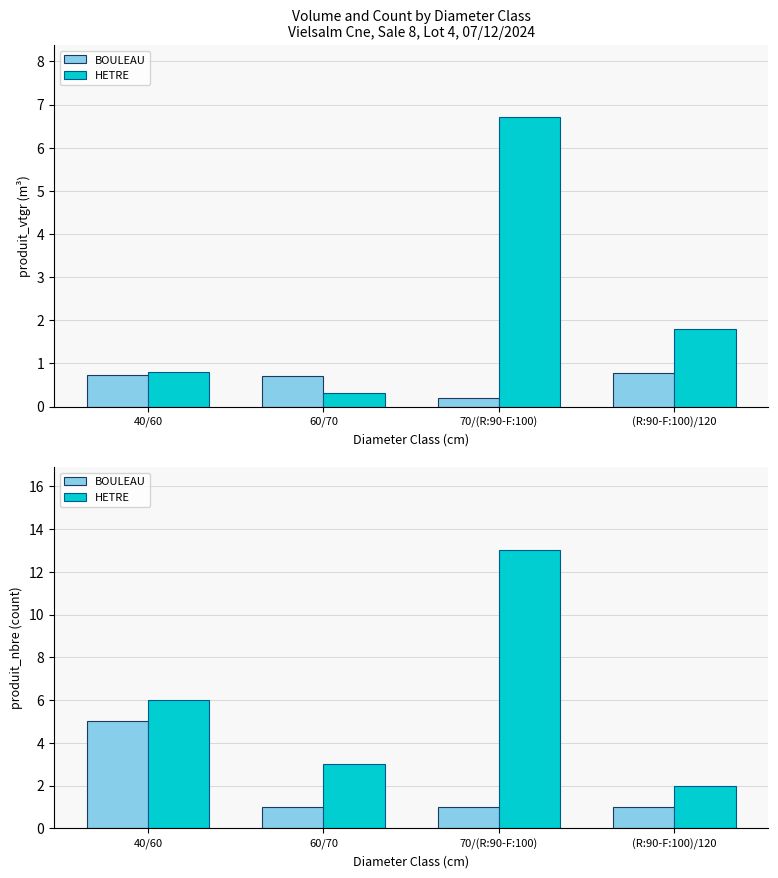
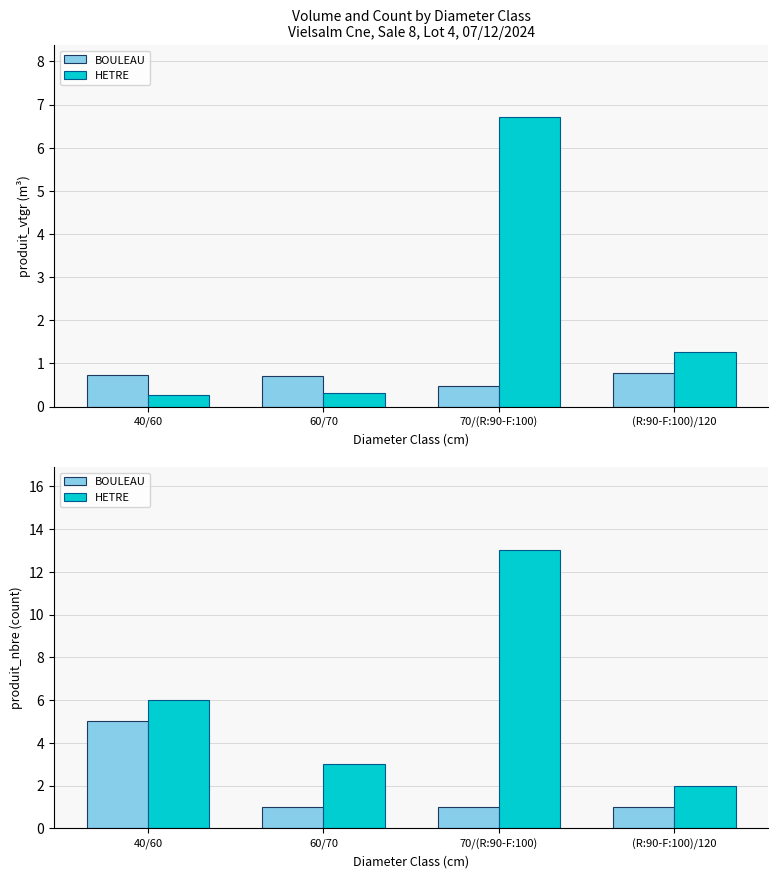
Volume and Count by Diameter Class Vielsalm Cne, Sale 8, Lot 4, 07/12/2024, HETRE, 40/60: 0.8 -> 0.3
Volume and Count by Diameter Class Vielsalm Cne, Sale 8, Lot 4, 07/12/2024, BOULEAU, 70/(R:90-F:100): 0.2 -> 0.5
Volume and Count by Diameter Class Vielsalm Cne, Sale 8, Lot 4, 07/12/2024, HETRE, (R:90-F:100)/120: 1.8 -> 1.3
